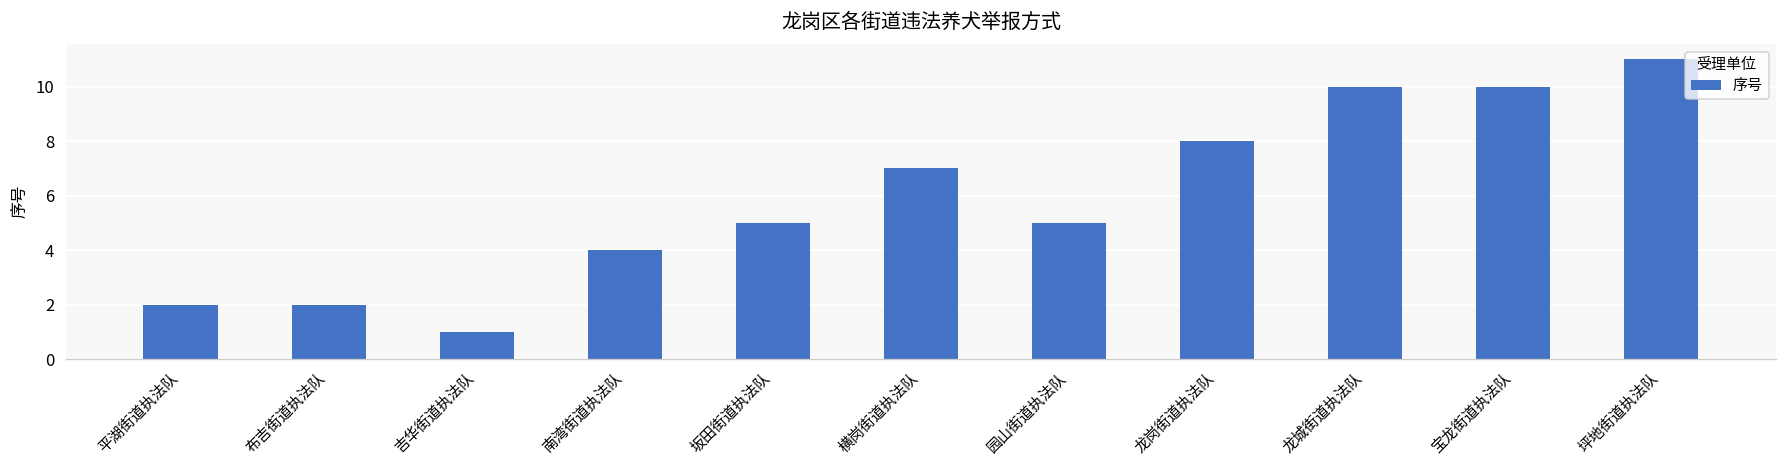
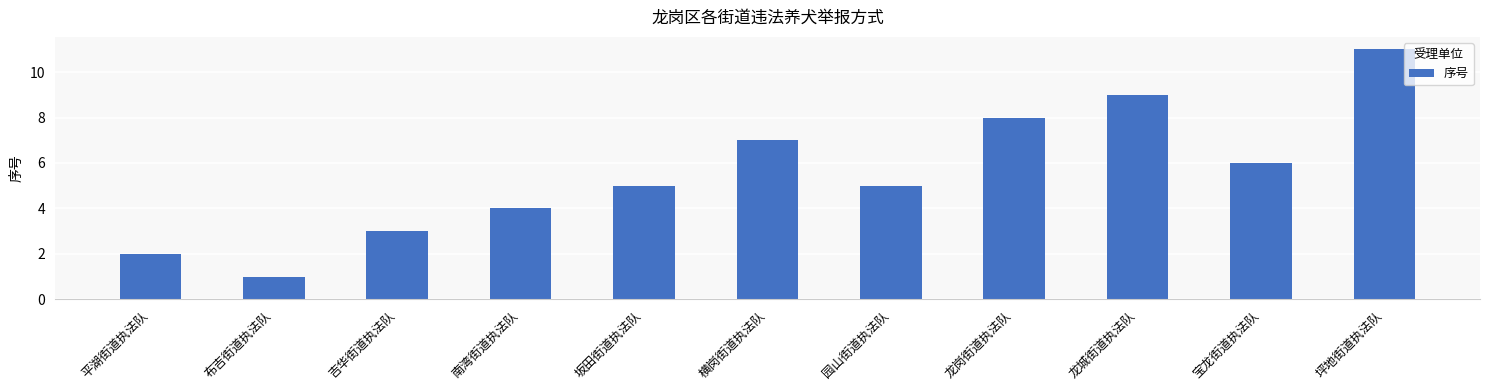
布吉街道执法队: 2 -> 1
吉华街道执法队: 1 -> 3
龙城街道执法队: 10 -> 9
宝龙街道执法队: 10 -> 6
